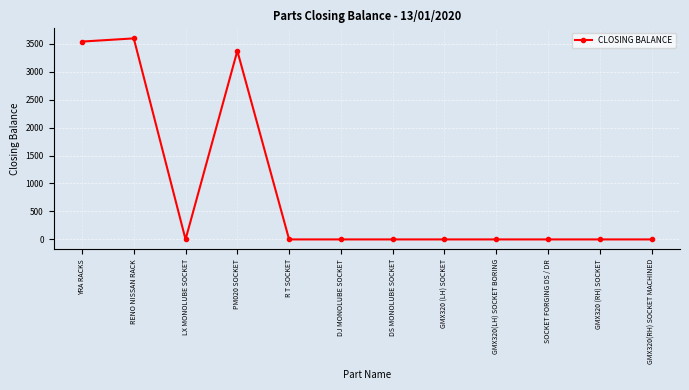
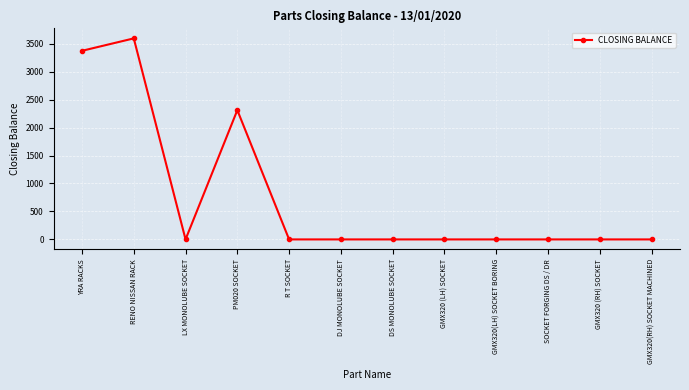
YRA RACKS: 3500 -> 3400
PM020 SOCKET: 3400 -> 2300
